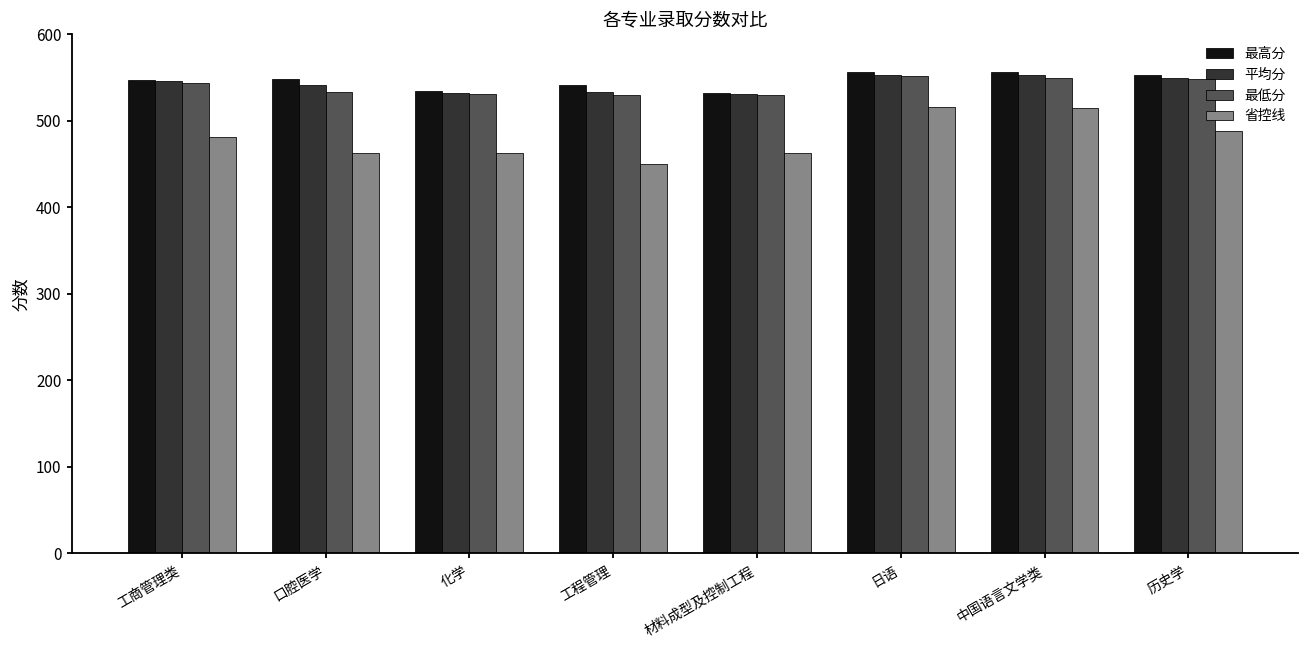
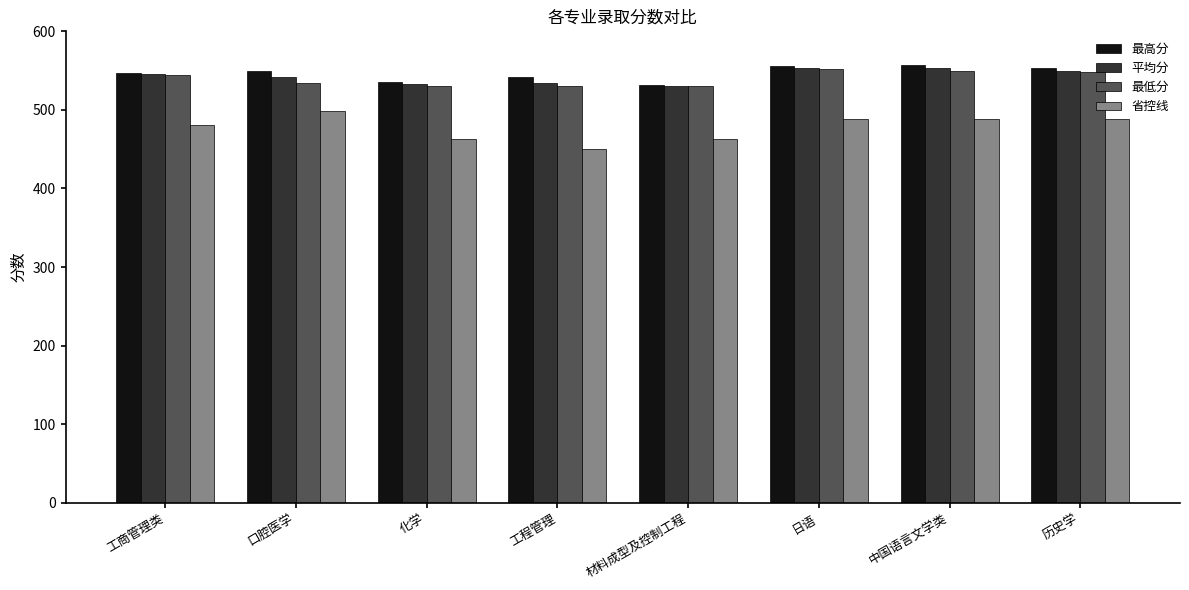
省控线, 口腔医学: 460 -> 500
省控线, 日语: 520 -> 490
省控线, 中国语言文学类: 520 -> 490
